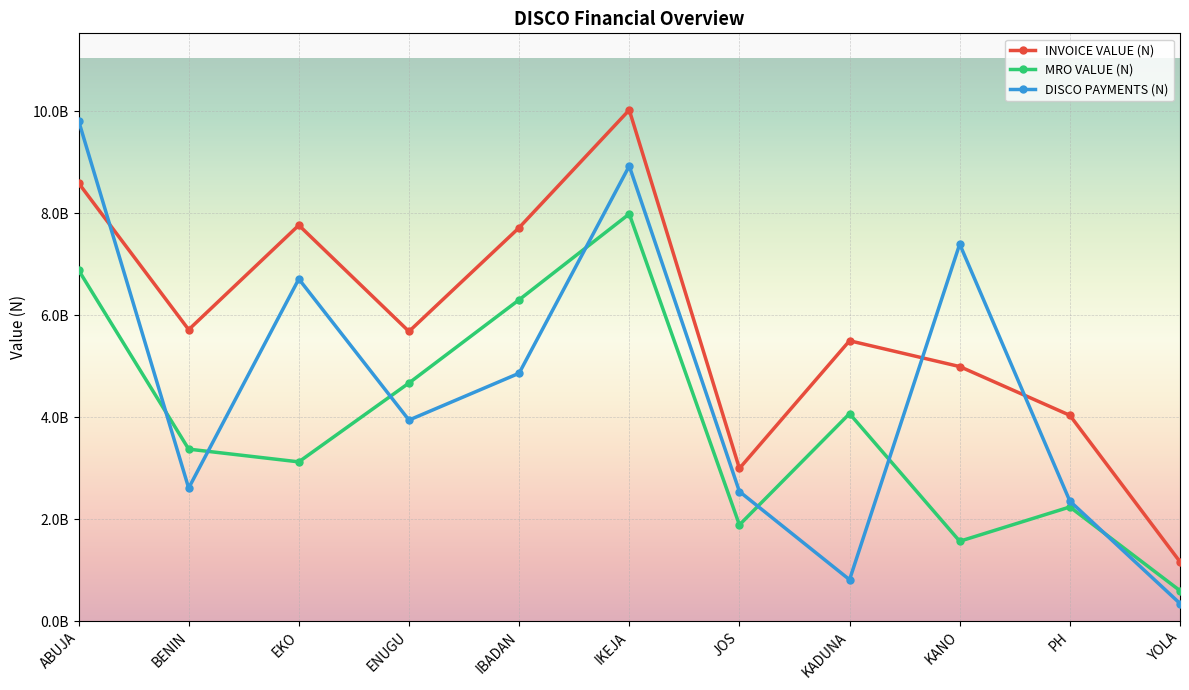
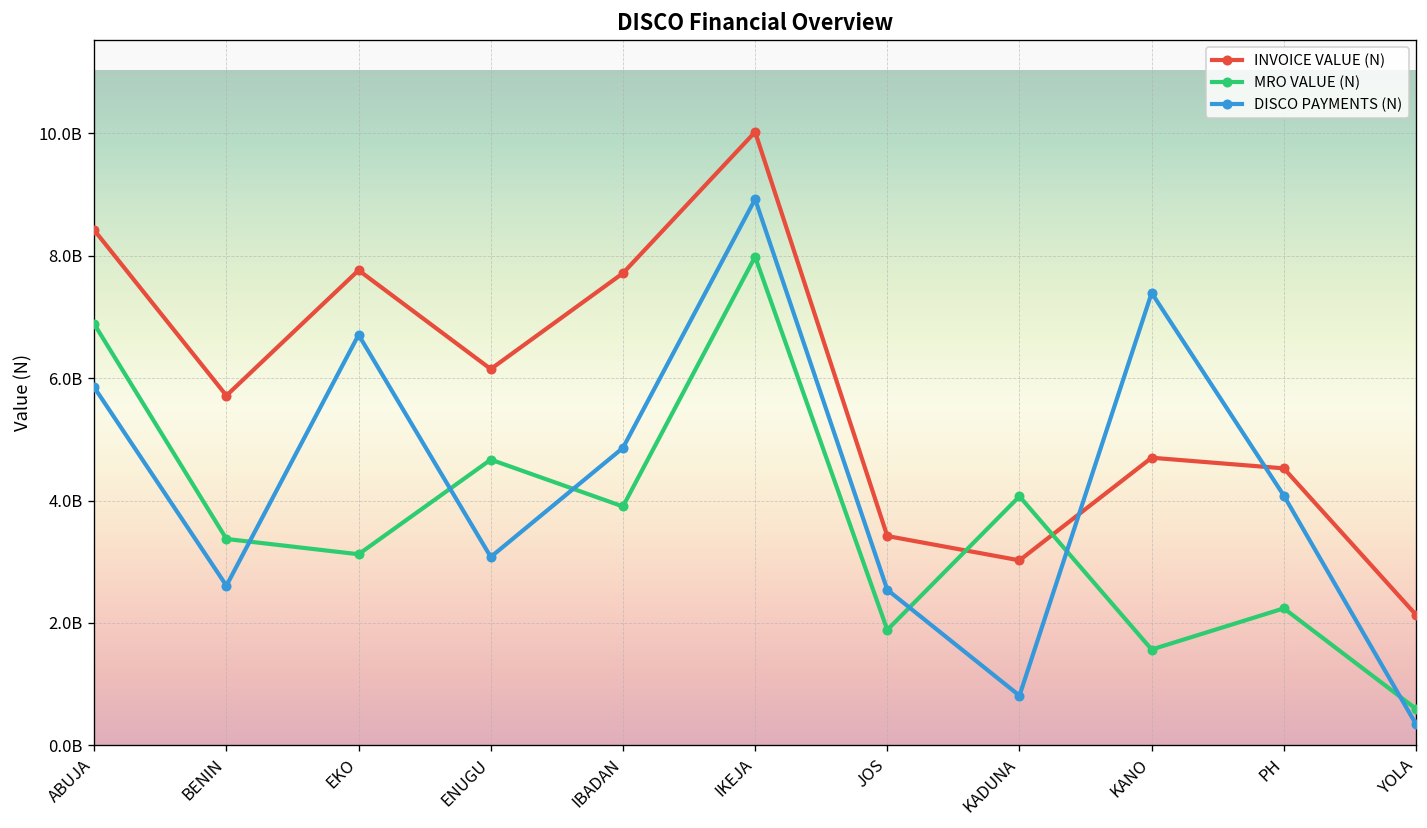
INVOICE VALUE (N), ABUJA: 8600000000 -> 8400000000
DISCO PAYMENTS (N), ABUJA: 9800000000 -> 5800000000
INVOICE VALUE (N), ENUGU: 5700000000 -> 6100000000
DISCO PAYMENTS (N), ENUGU: 3900000000 -> 3100000000
MRO VALUE (N), IBADAN: 6300000000 -> 3900000000
INVOICE VALUE (N), JOS: 3000000000 -> 3400000000
INVOICE VALUE (N), KADUNA: 5500000000 -> 3000000000
INVOICE VALUE (N), KANO: 5000000000 -> 4700000000
INVOICE VALUE (N), PH: 4000000000 -> 4500000000
DISCO PAYMENTS (N), PH: 2400000000 -> 4100000000
INVOICE VALUE (N), YOLA: 1200000000 -> 2100000000
